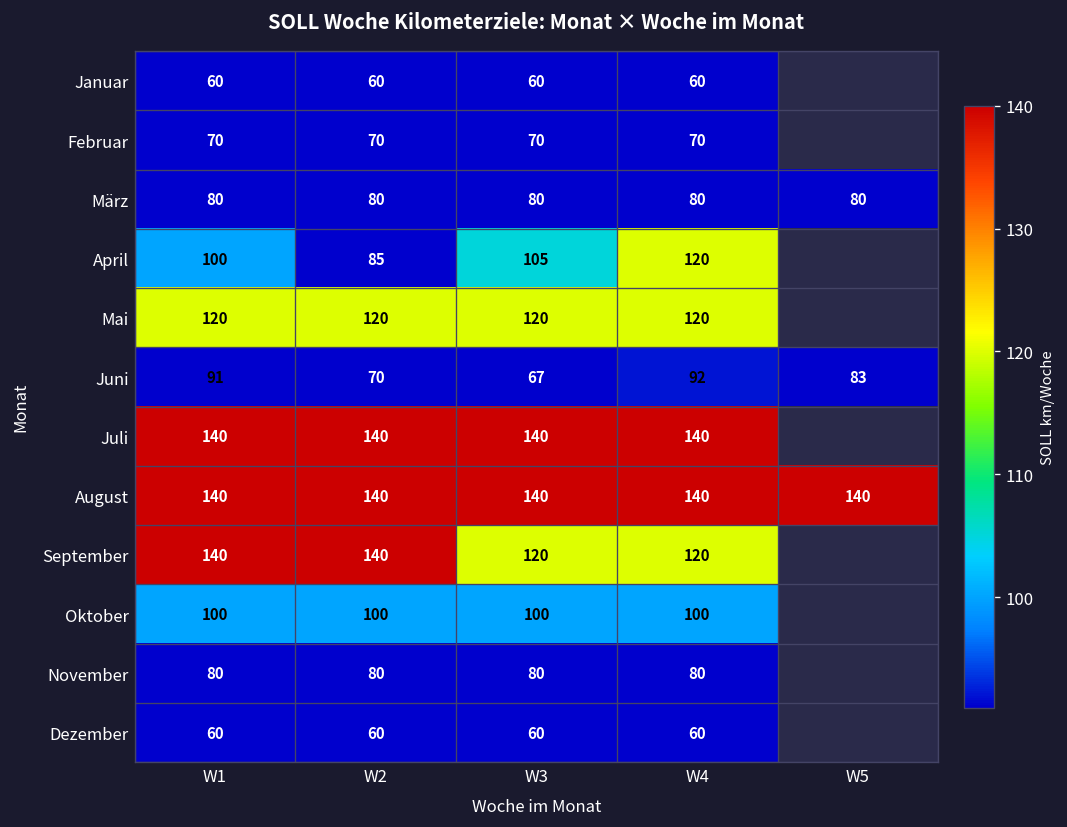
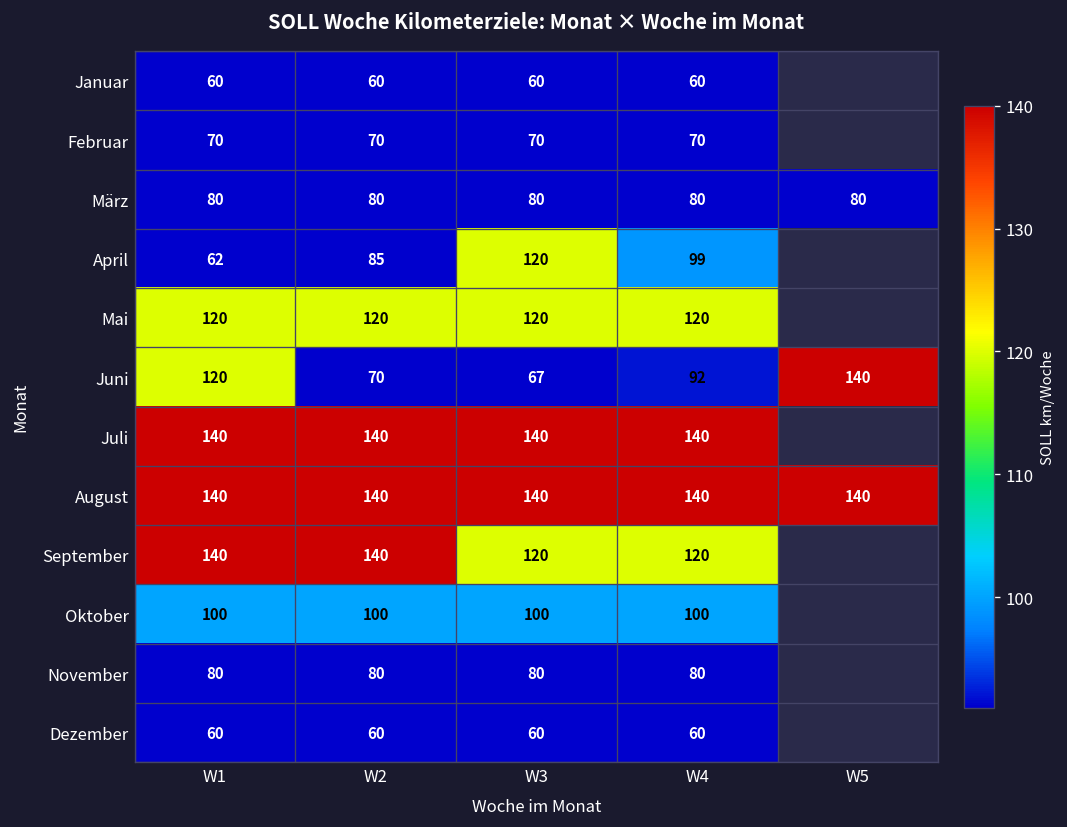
April, W1: 100 -> 62
April, W3: 105 -> 120
April, W4: 120 -> 99
Juni, W1: 91 -> 120
Juni, W5: 83 -> 140
